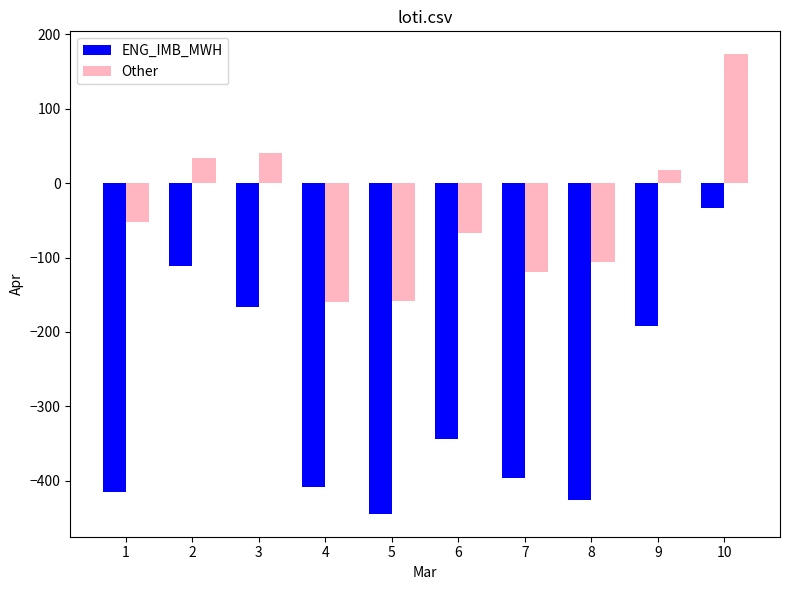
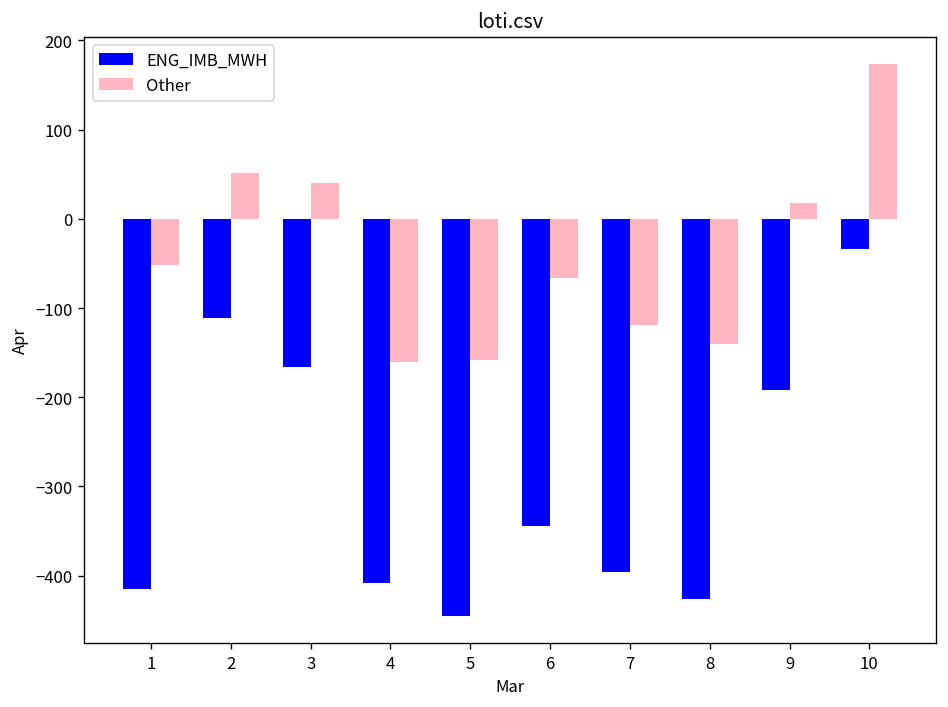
Other, 2: 30 -> 50
Other, 8: -110 -> -140
